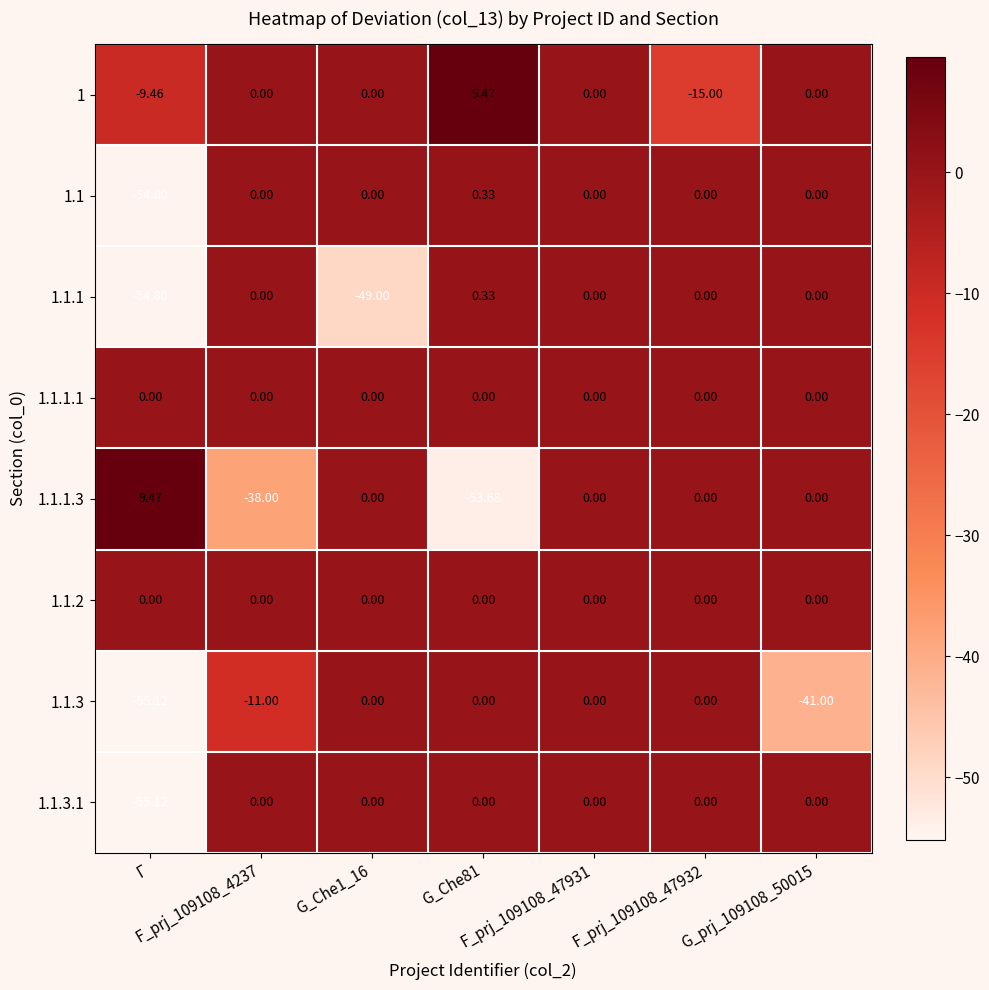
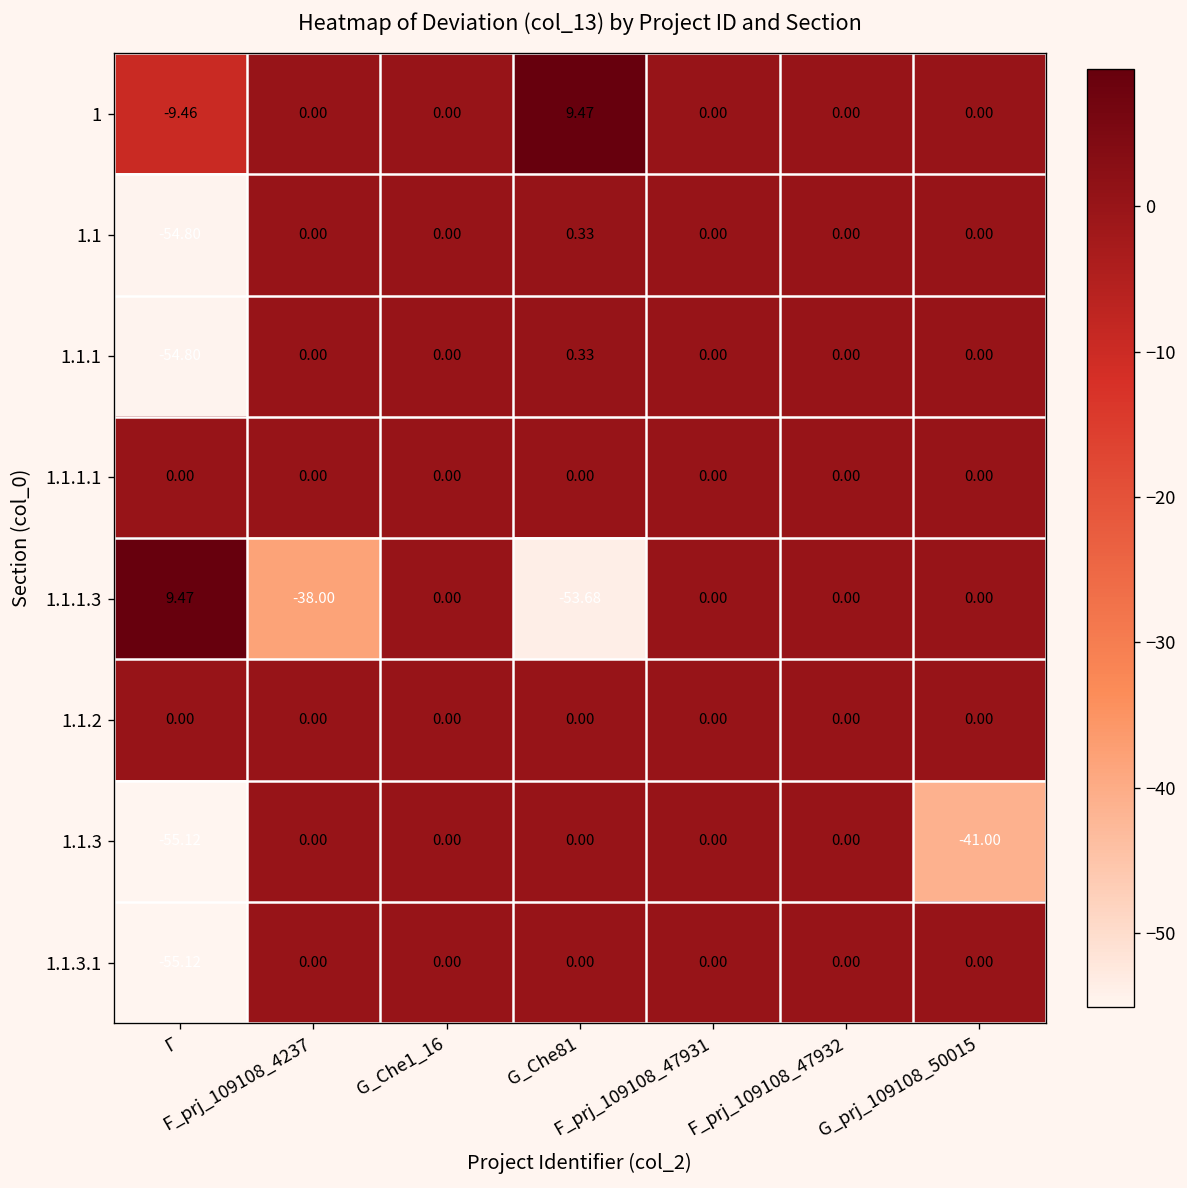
1, F_prj_109108_47932: -15.00 -> 0.00
1.1.1, G_Che1_16: -49.00 -> 0.00
1.1.3, F_prj_109108_4237: -11.00 -> 0.00
